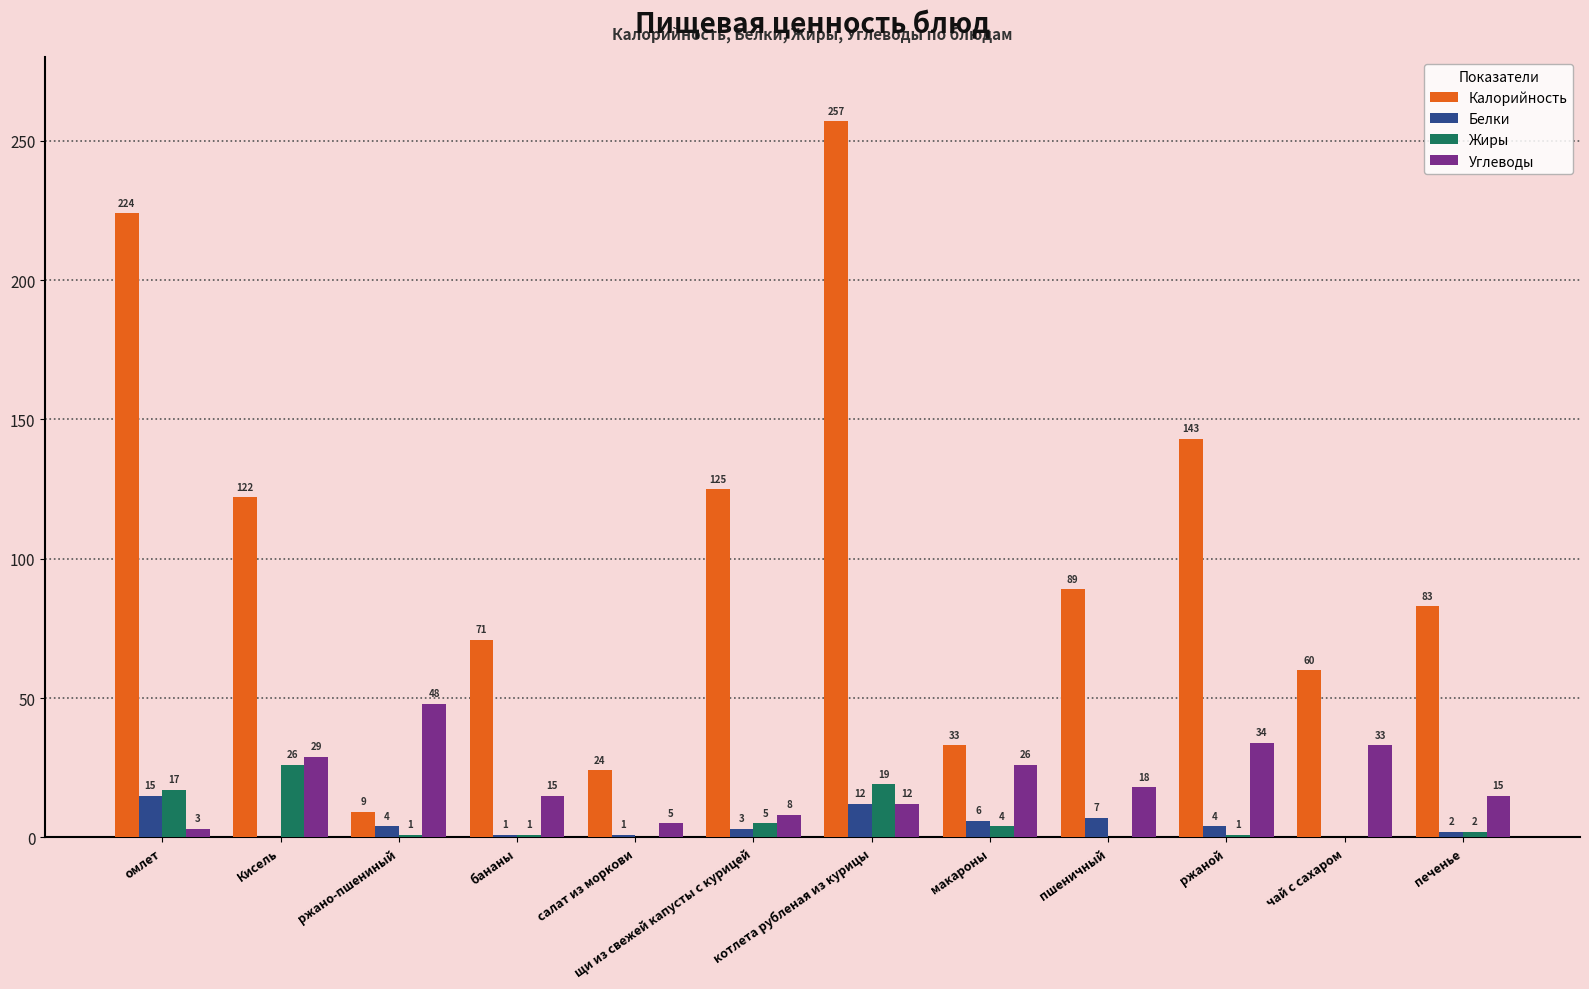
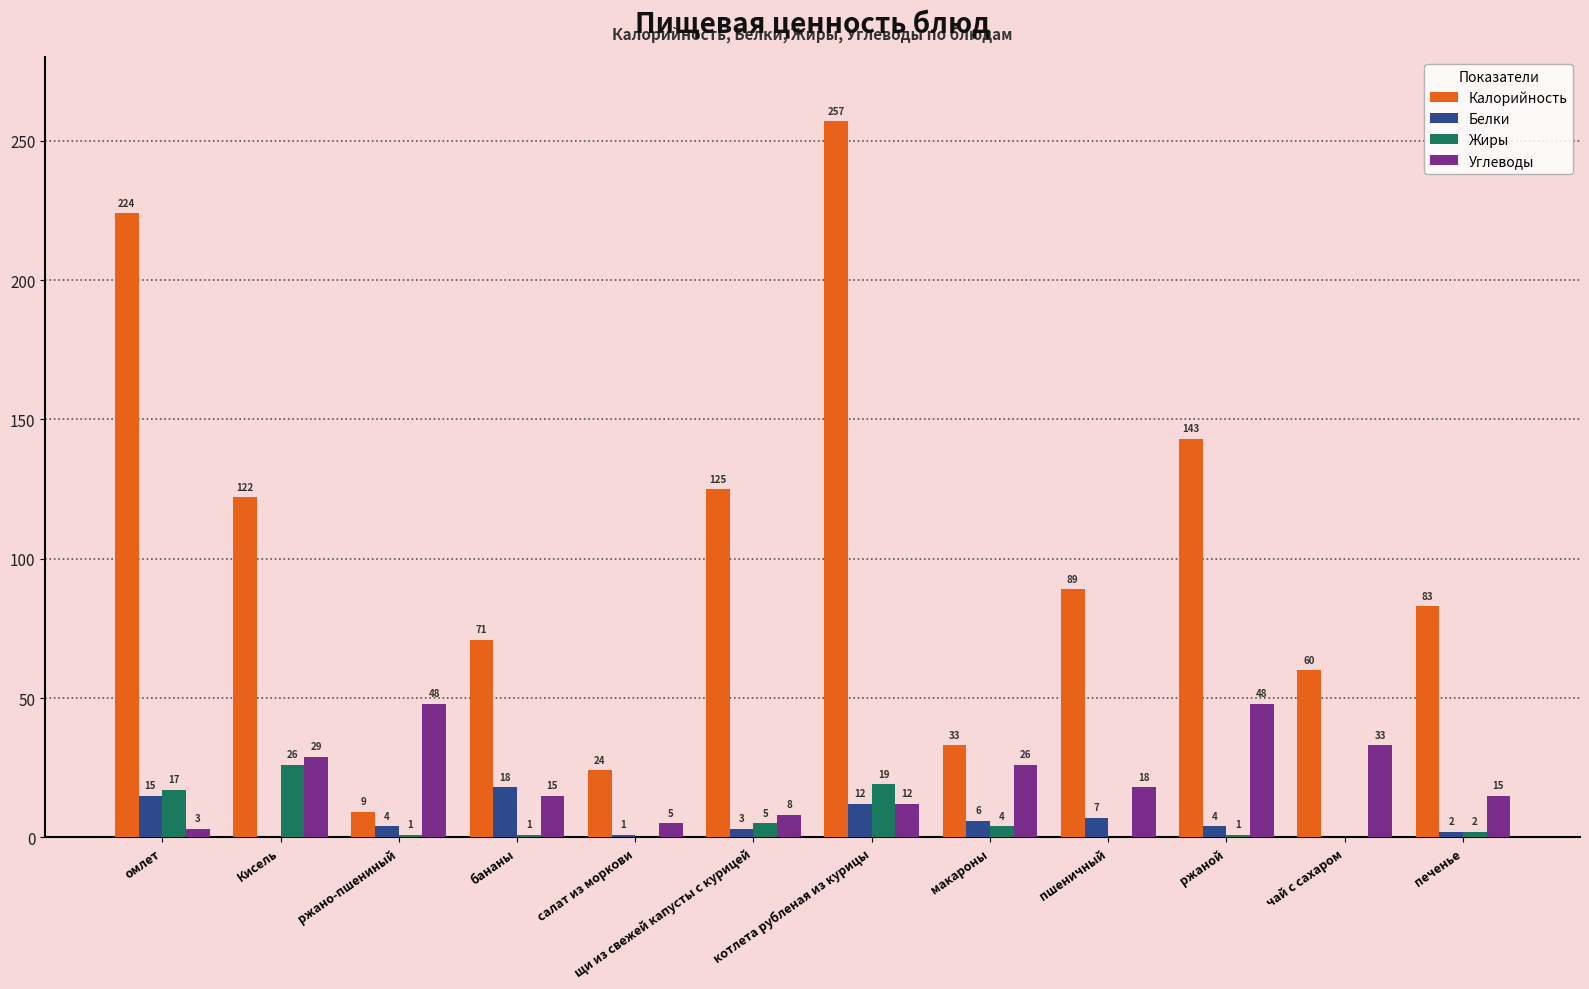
Белки, бананы: 1 -> 18
Углеводы, ржаной: 34 -> 48
